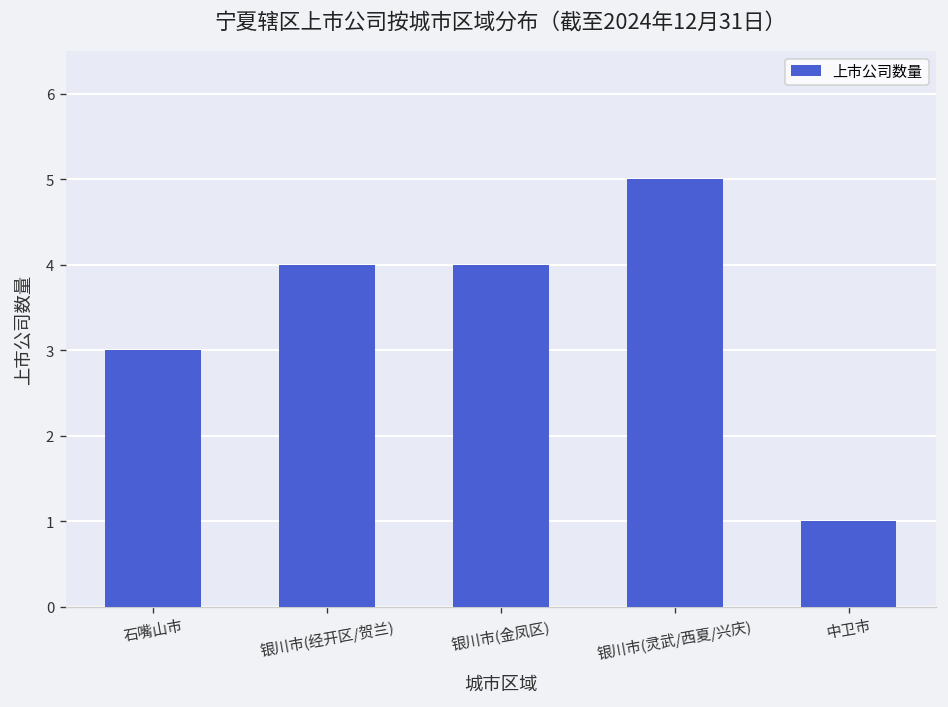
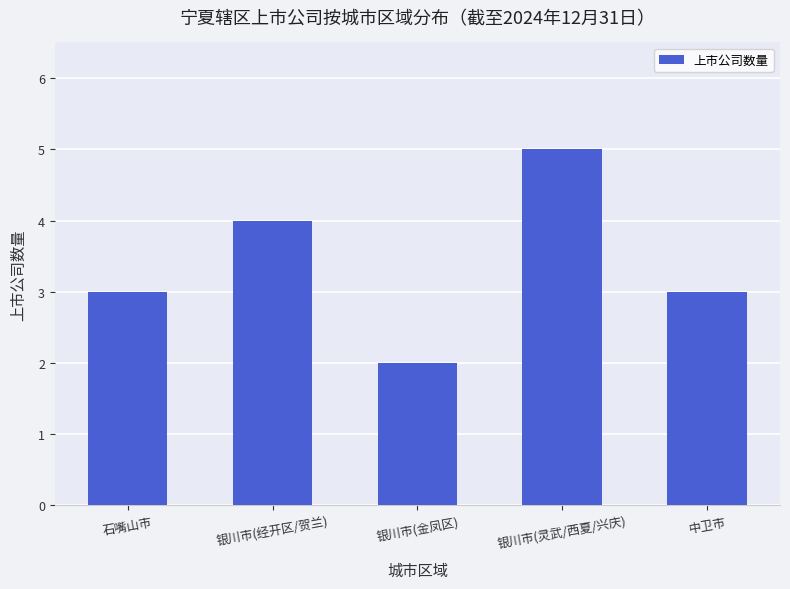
银川市(金凤区): 4 -> 2
中卫市: 1 -> 3
